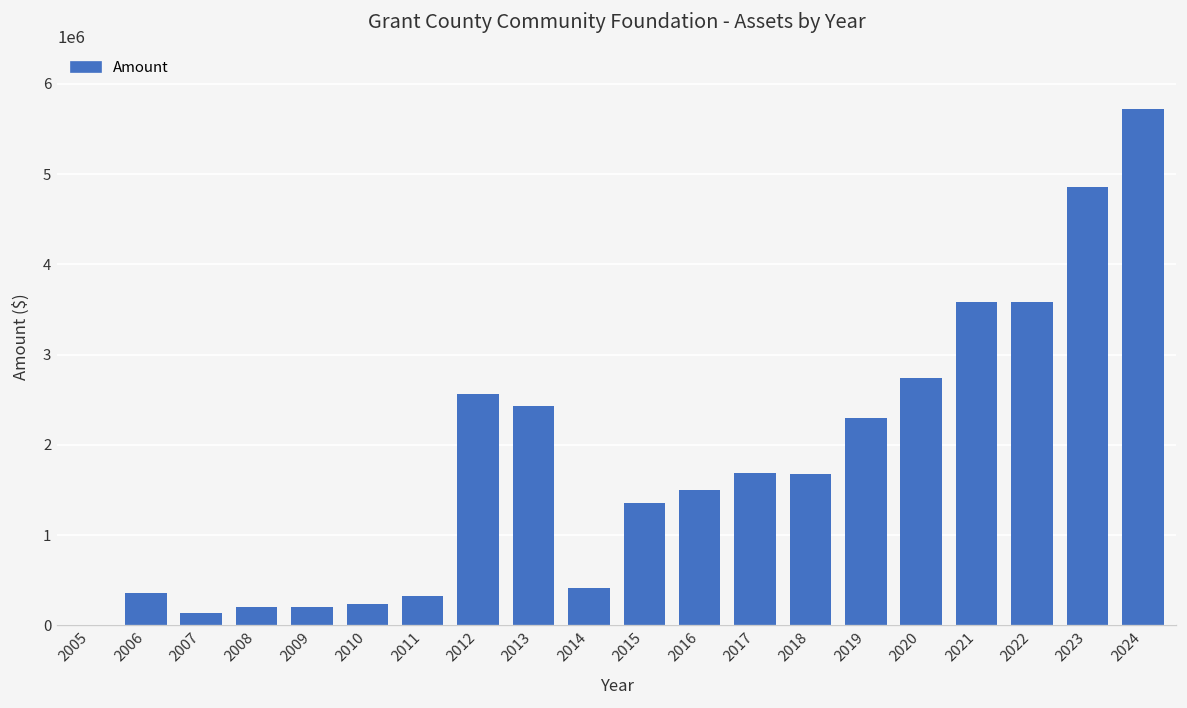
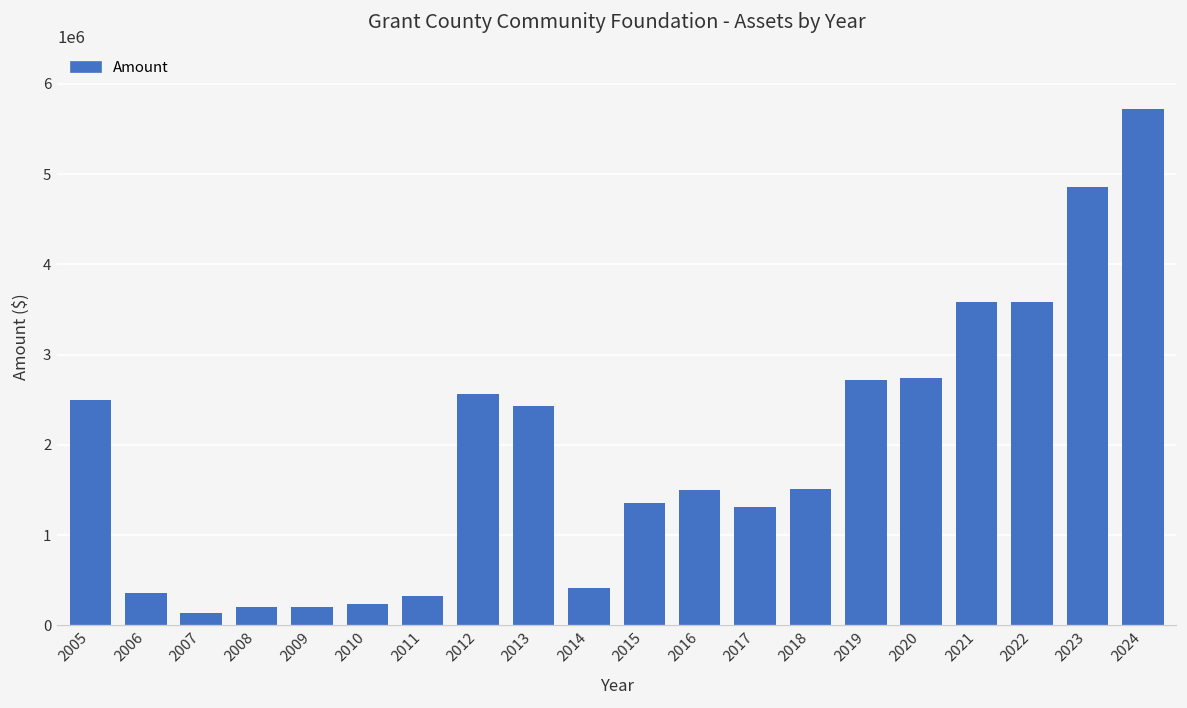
2005: 0 -> 2500000
2017: 1700000 -> 1300000
2018: 1700000 -> 1500000
2019: 2300000 -> 2700000
